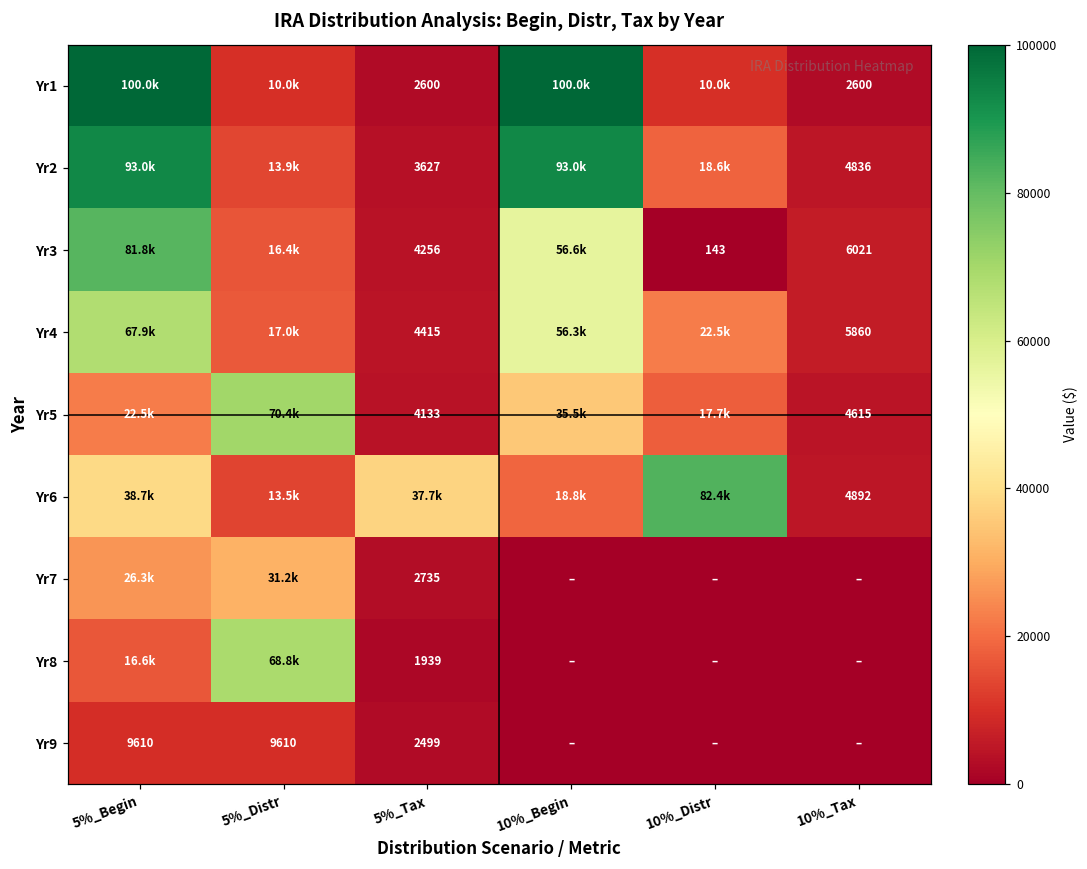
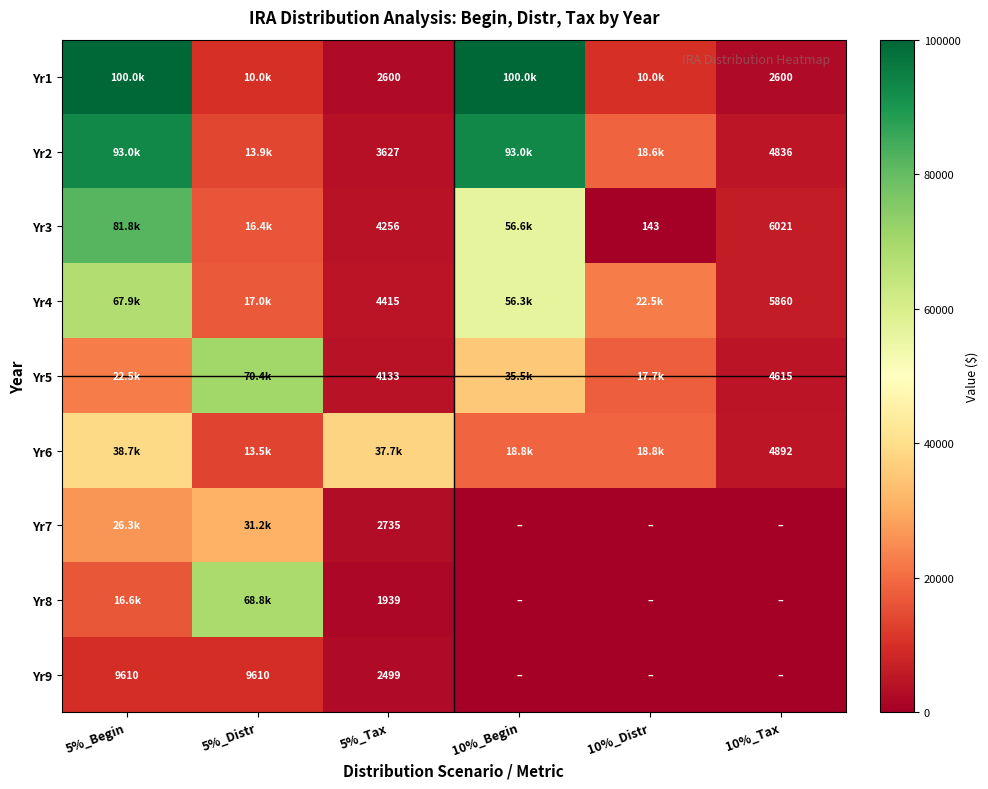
Yr6, 10%_Distr: 82.4k -> 18.8k
